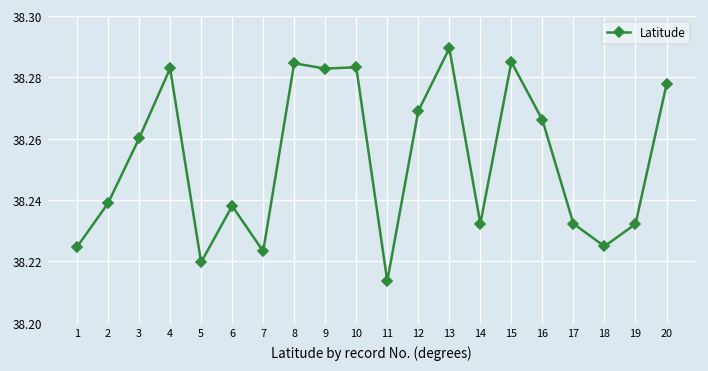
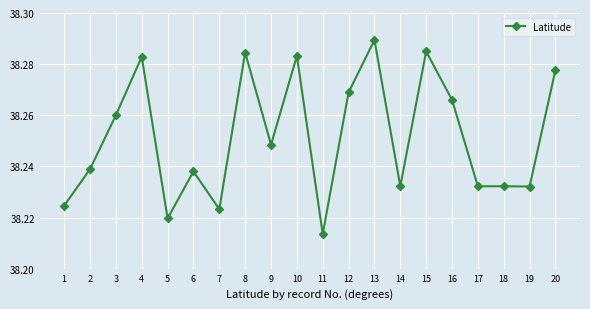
9: 38.283 -> 38.248
18: 38.225 -> 38.232
